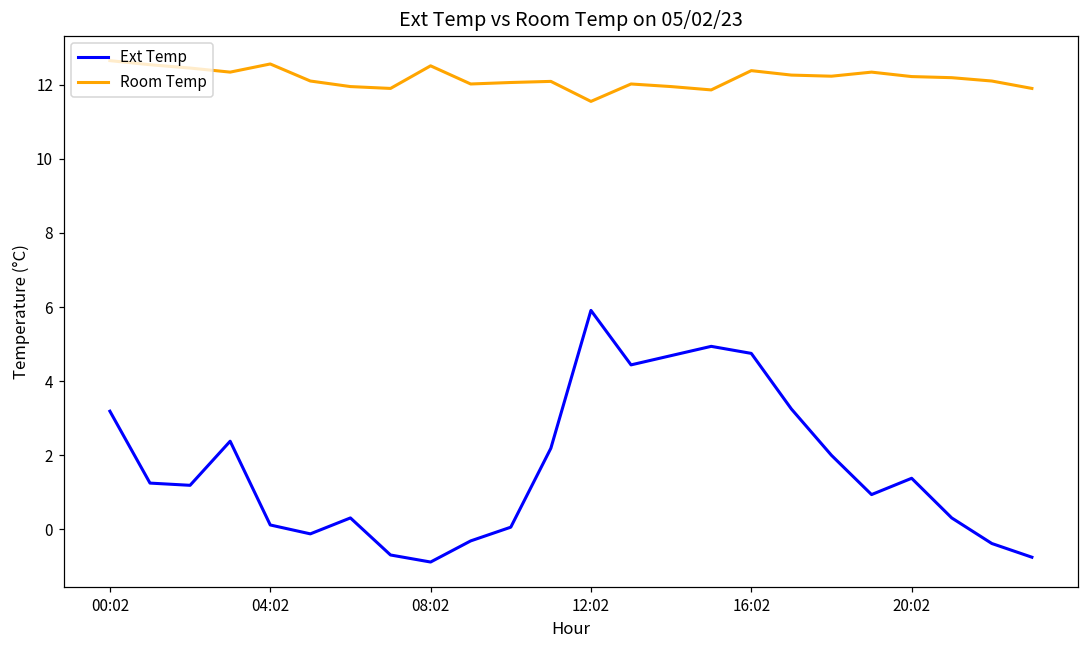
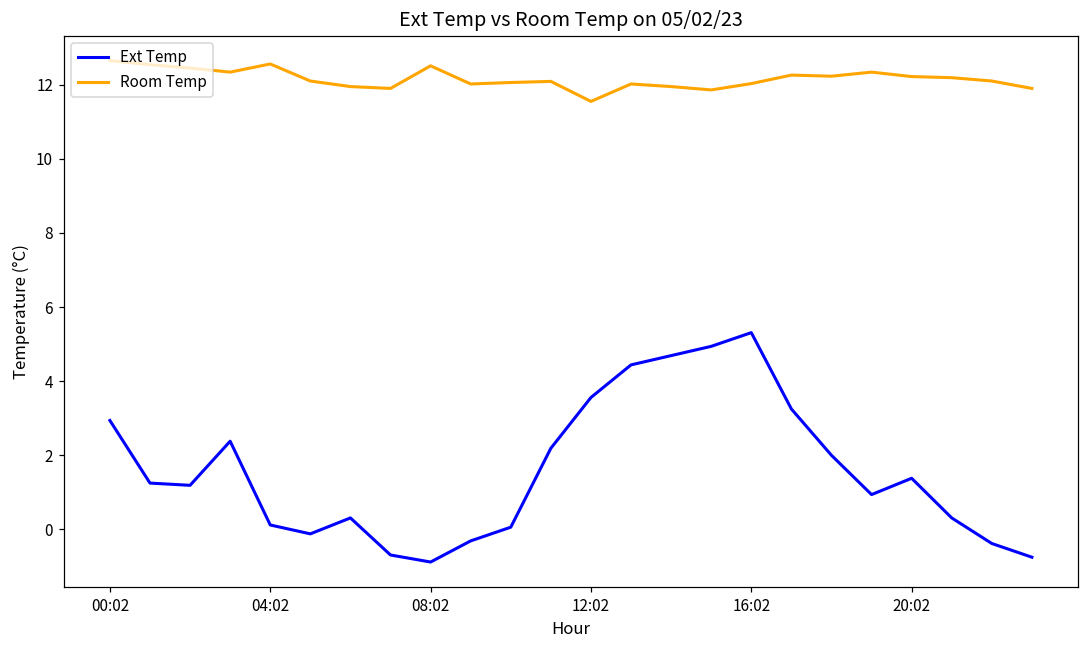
Ext Temp, 00:02: 3.2 -> 2.9
Ext Temp, 12:02: 5.9 -> 3.6
Ext Temp, 16:02: 4.8 -> 5.3
Room Temp, 16:02: 12.4 -> 12.0
